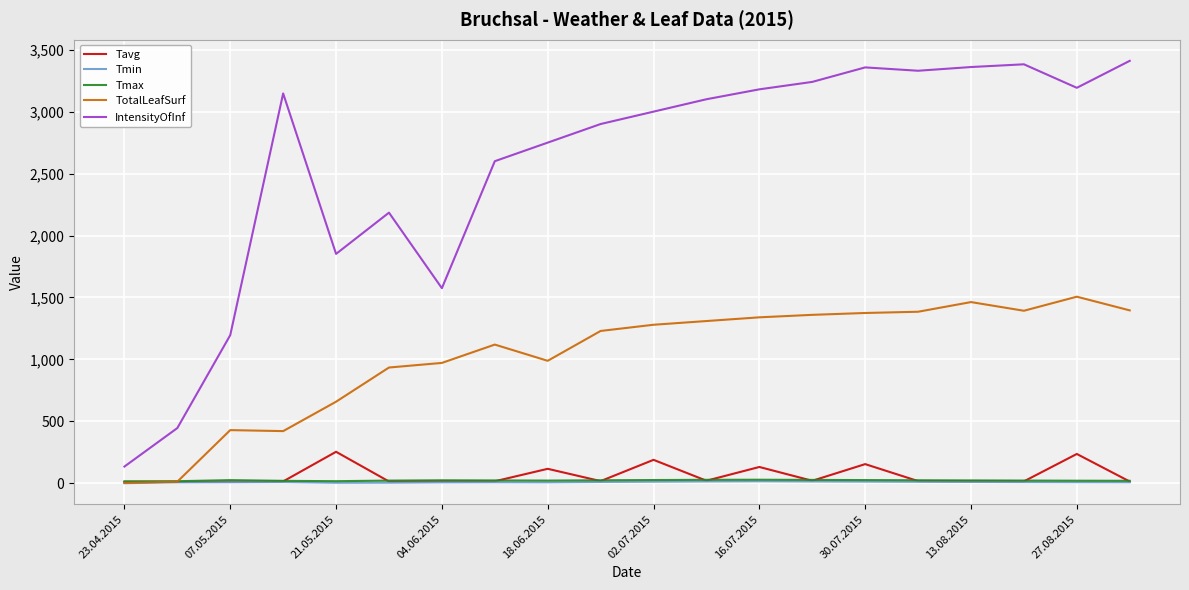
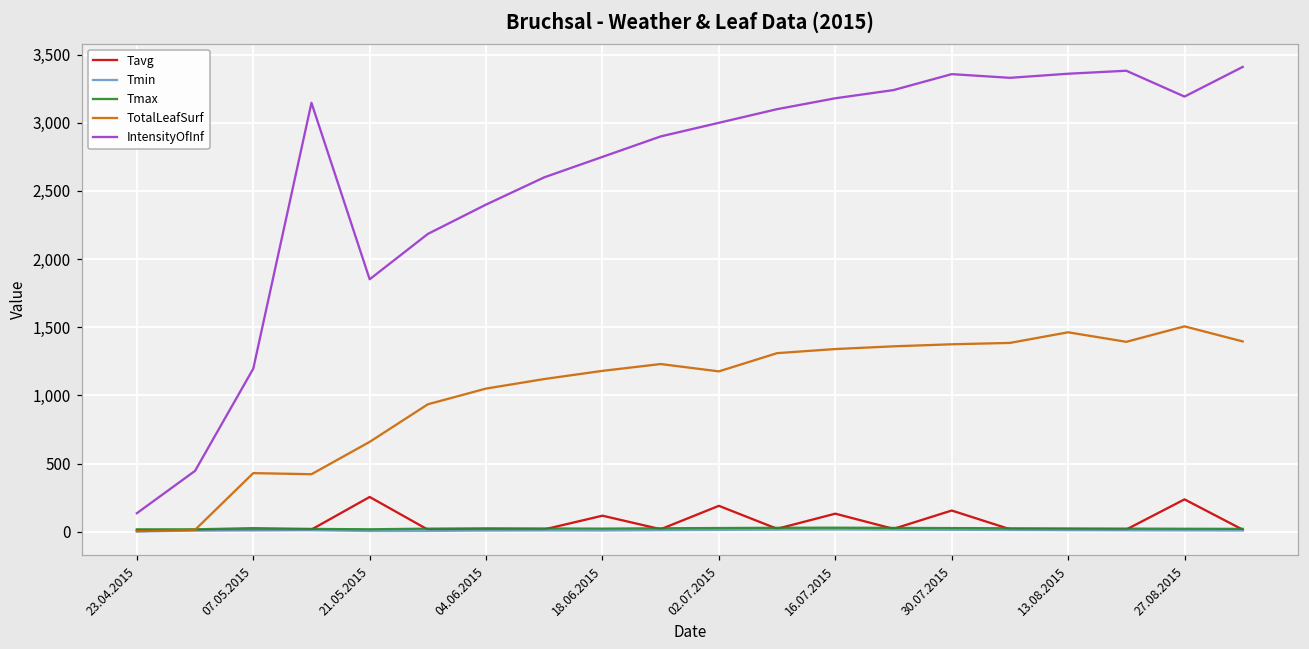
TotalLeafSurf, 04.06.2015: 970 -> 1,050
IntensityOfInf, 04.06.2015: 1,580 -> 2,400
TotalLeafSurf, 18.06.2015: 990 -> 1,180
TotalLeafSurf, 02.07.2015: 1,280 -> 1,180
